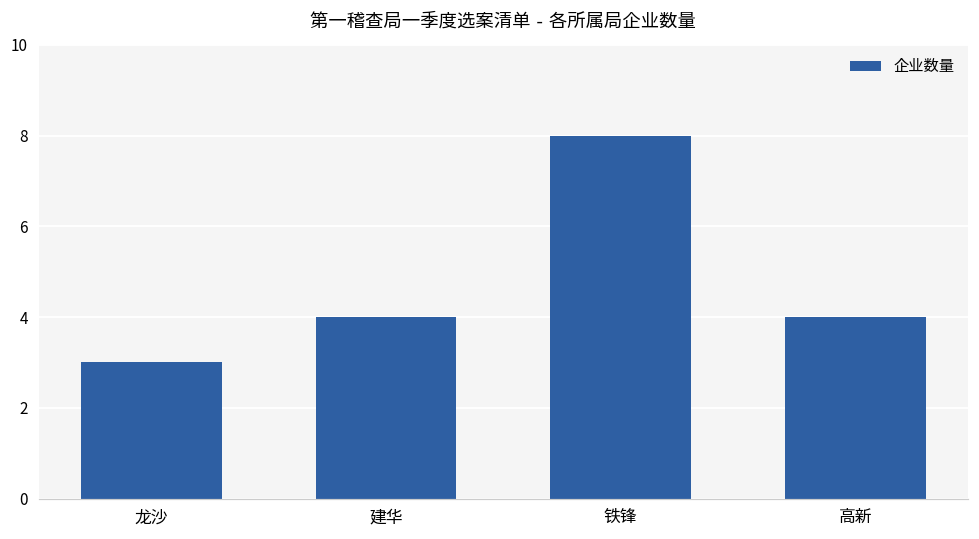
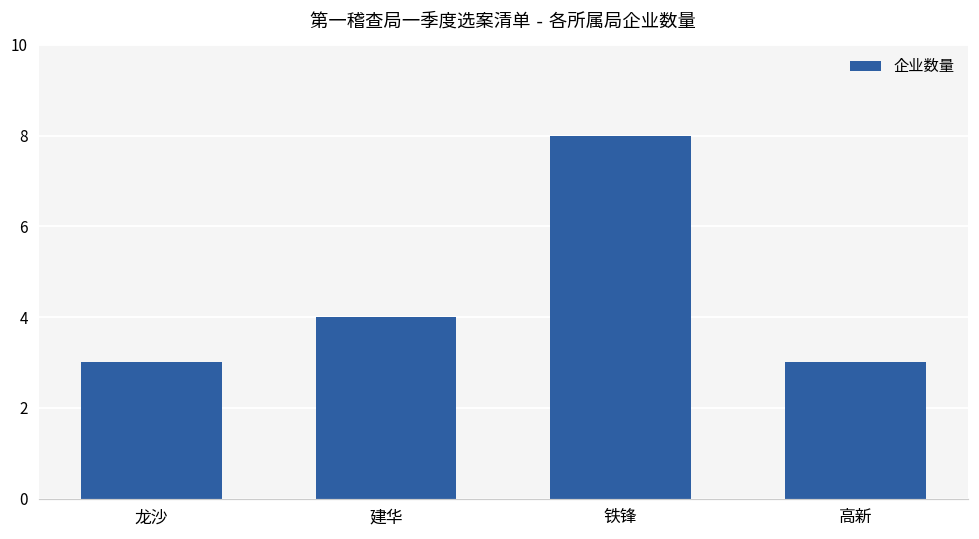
高新: 4 -> 3
